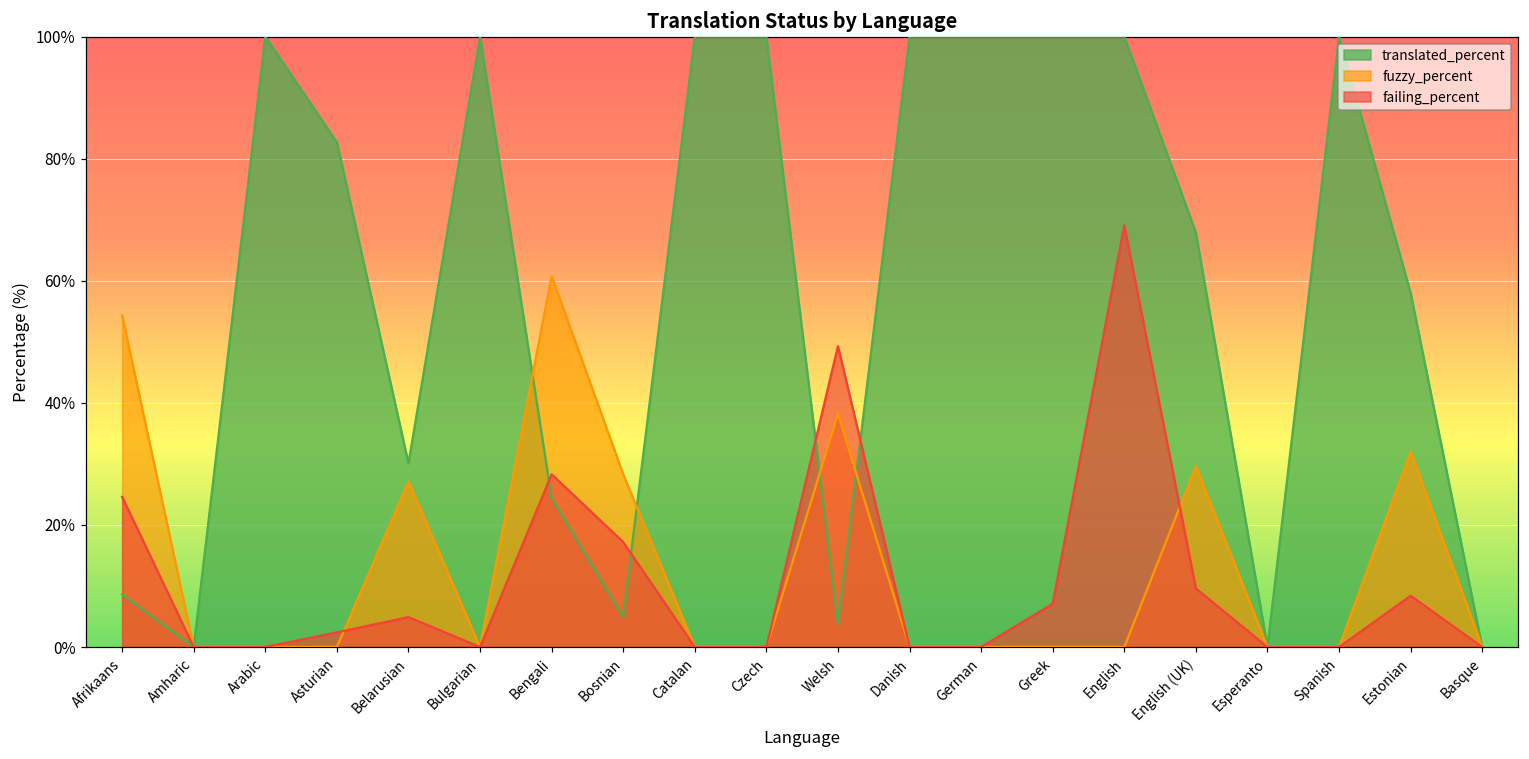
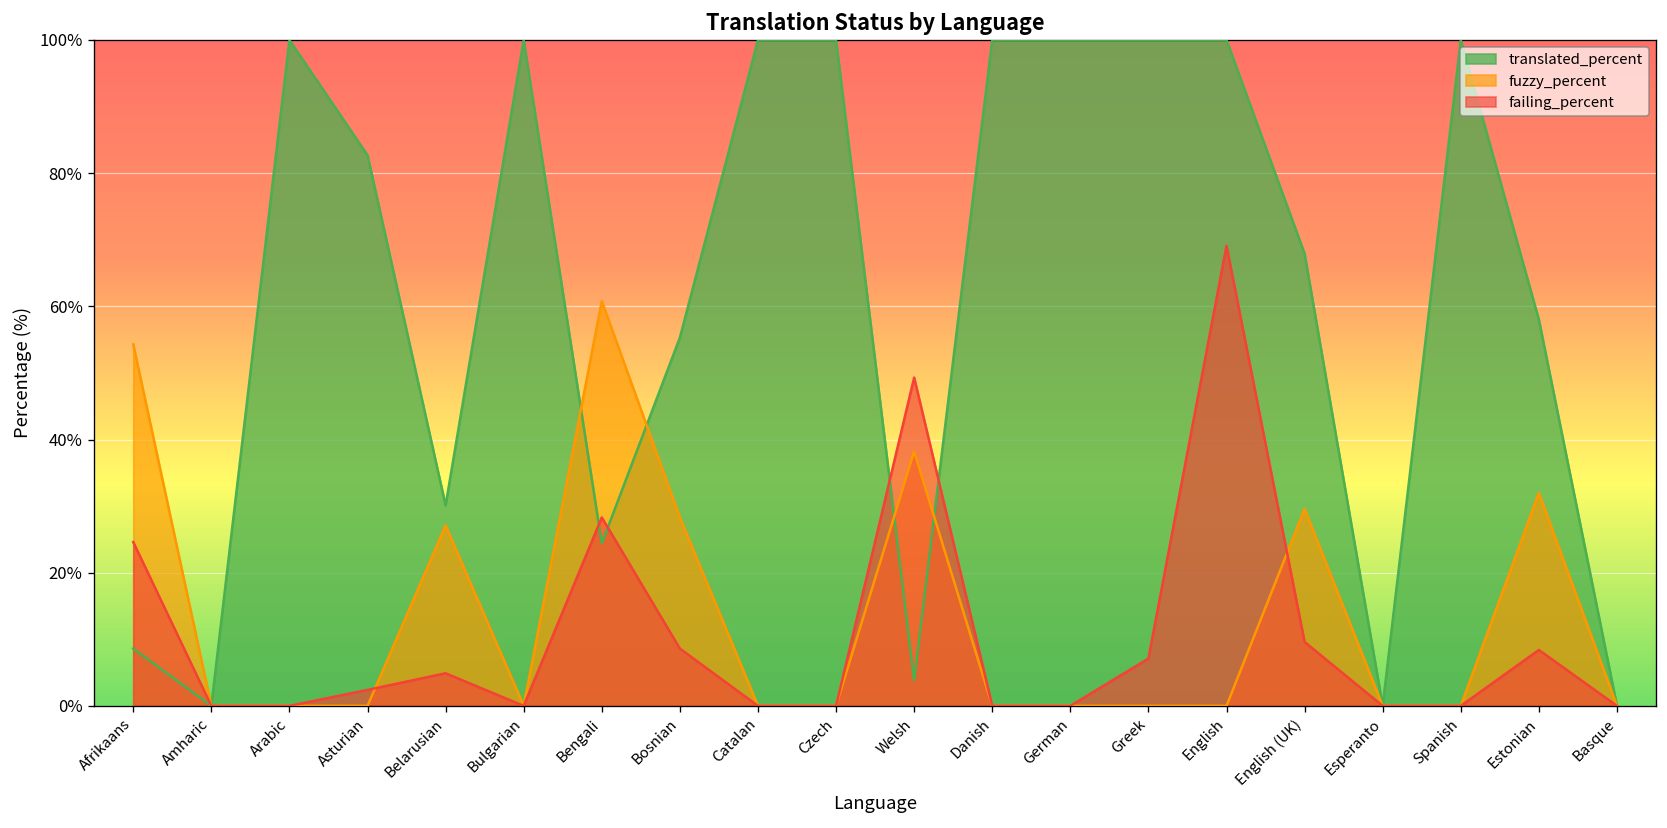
translated_percent, Bosnian: 5% -> 55%
failing_percent, Bosnian: 17% -> 9%
